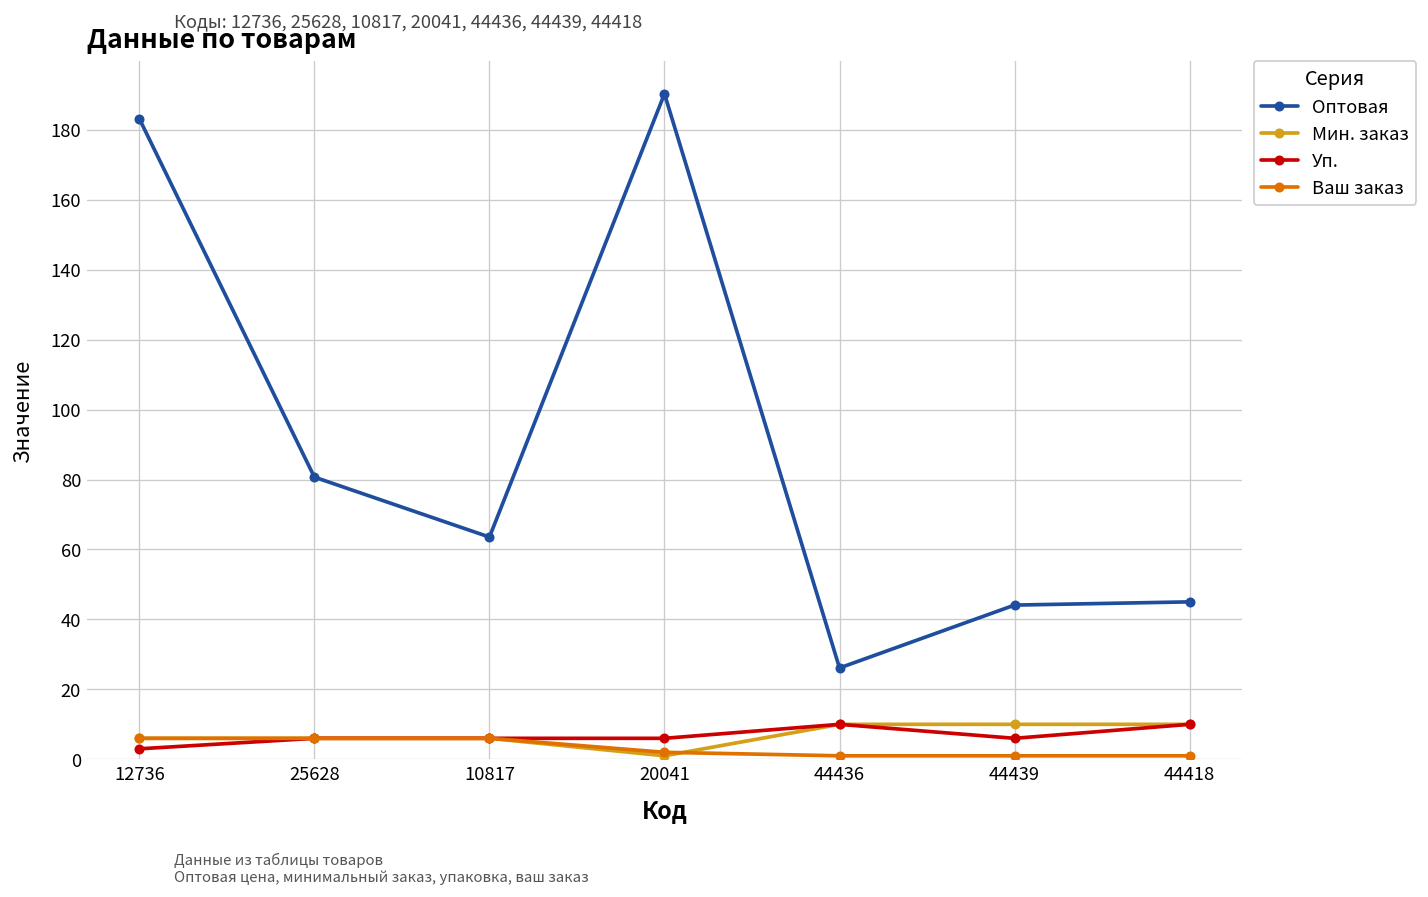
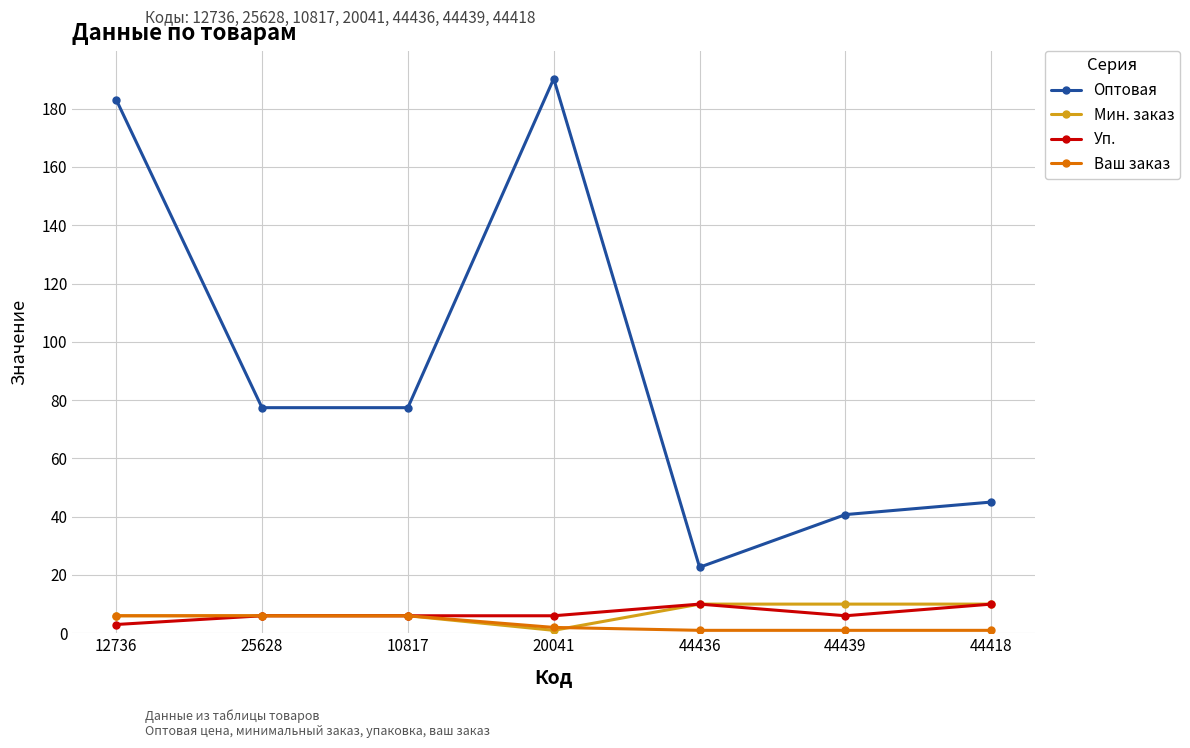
Оптовая, 25628: 81 -> 77
Оптовая, 10817: 64 -> 77
Оптовая, 44436: 26 -> 23
Оптовая, 44439: 44 -> 41
